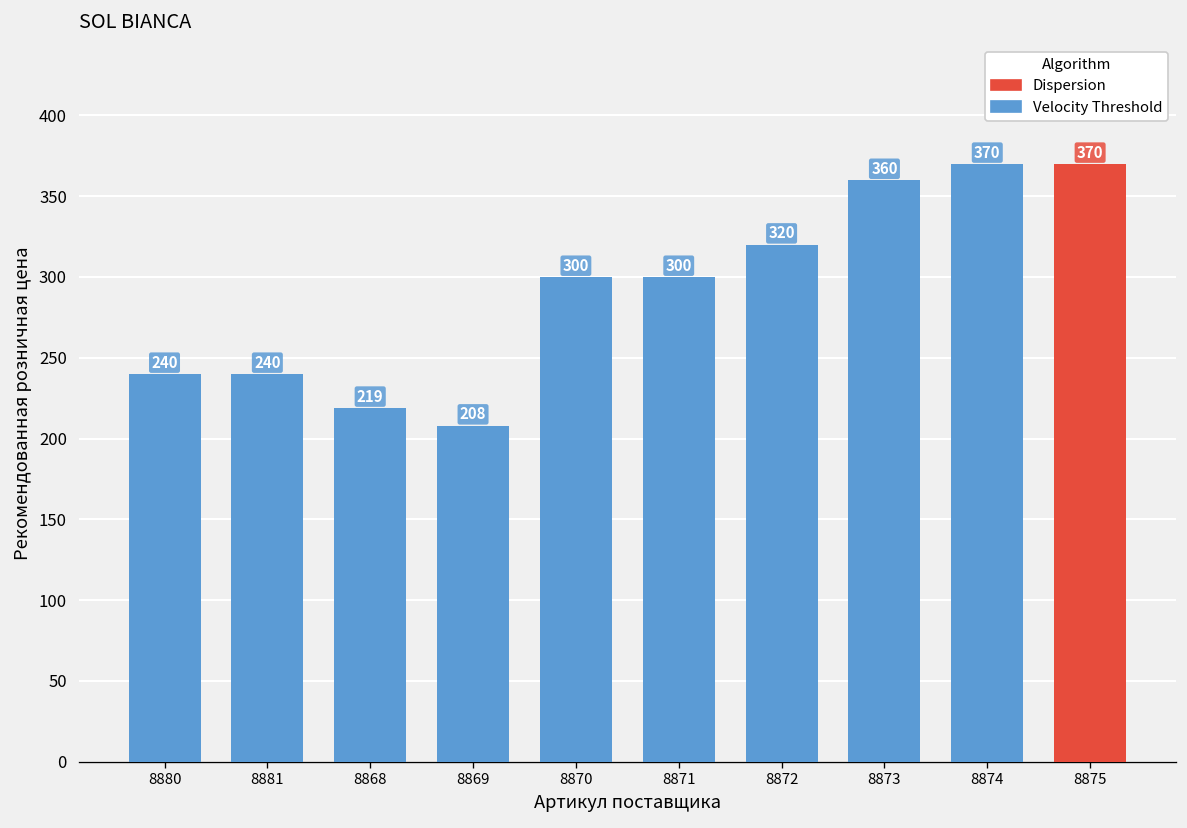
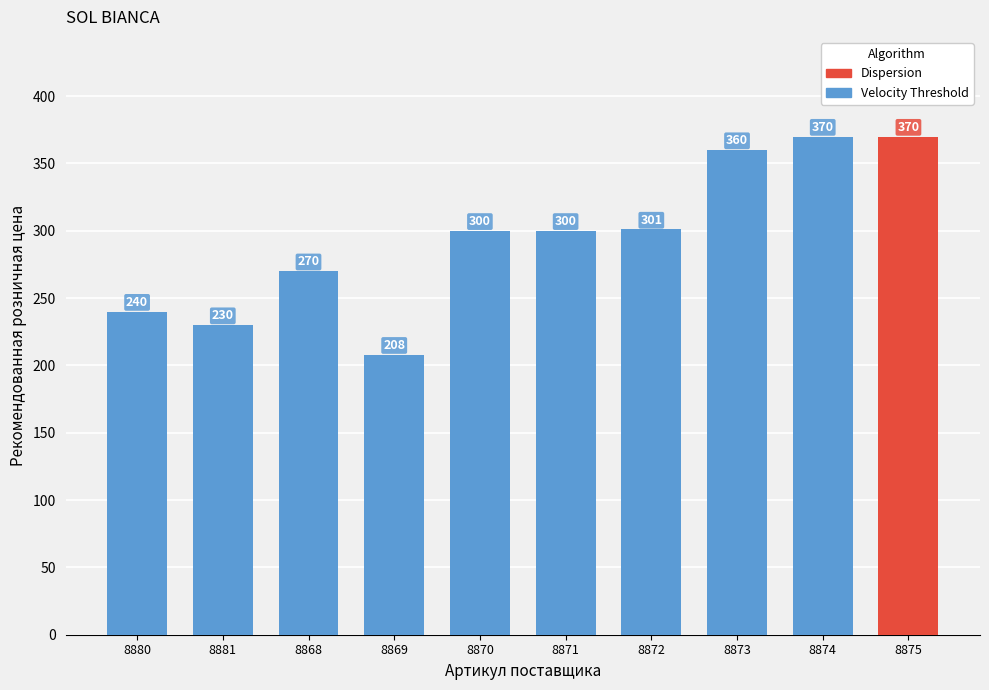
8881: 240 -> 230
8868: 219 -> 270
8872: 320 -> 301
